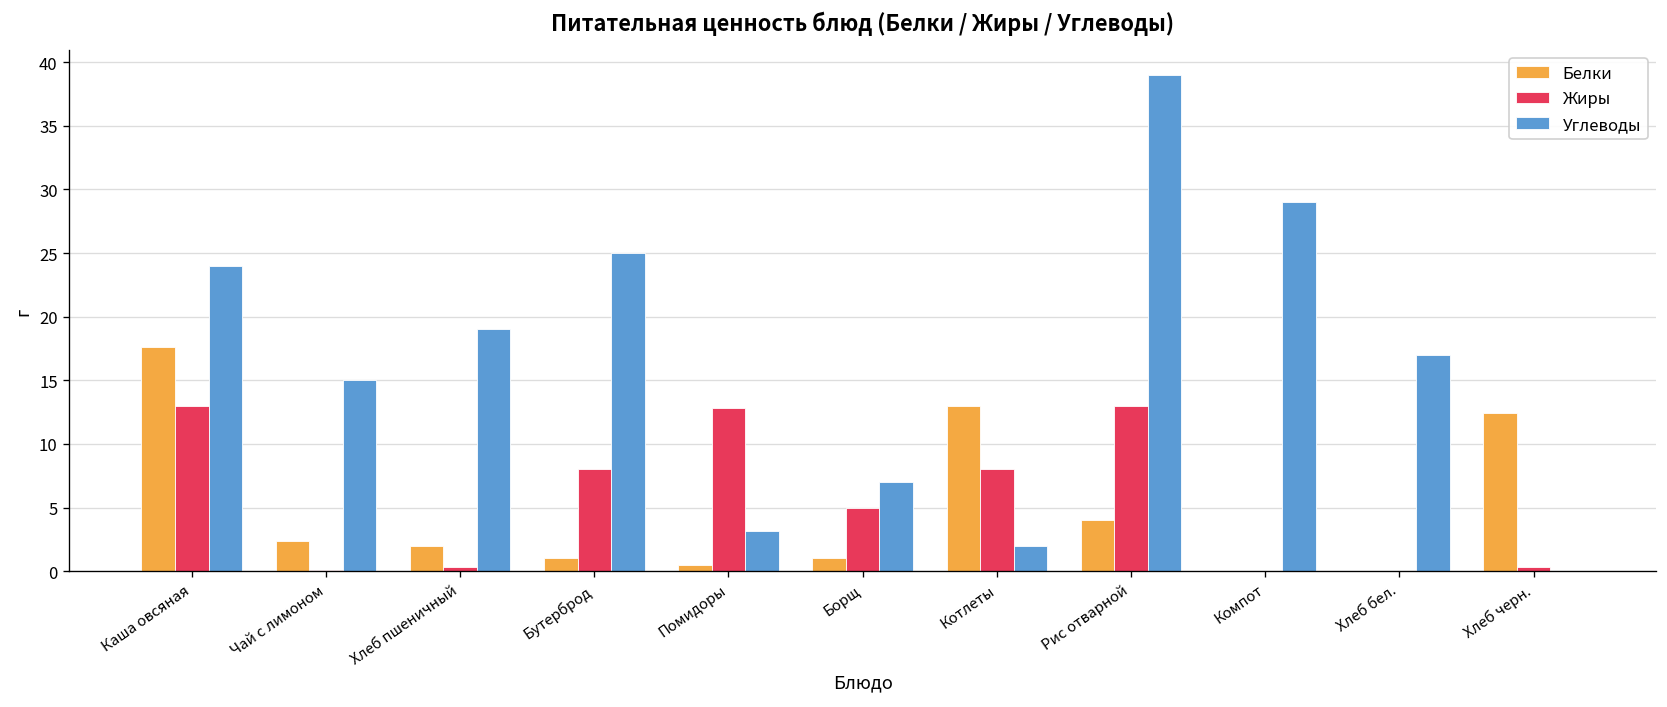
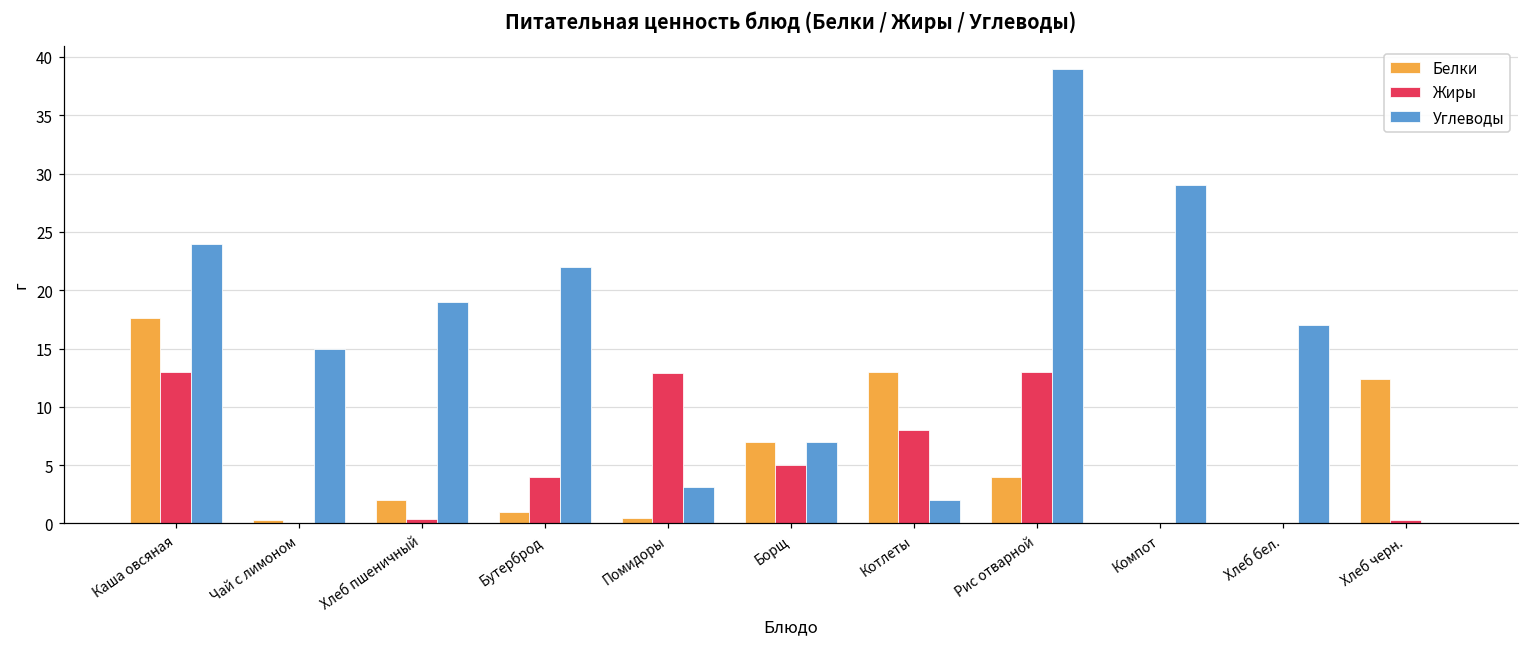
Белки, Чай с лимоном: 2.3 -> 0.3
Жиры, Бутерброд: 8 -> 4
Углеводы, Бутерброд: 25 -> 22
Белки, Борщ: 1 -> 7
